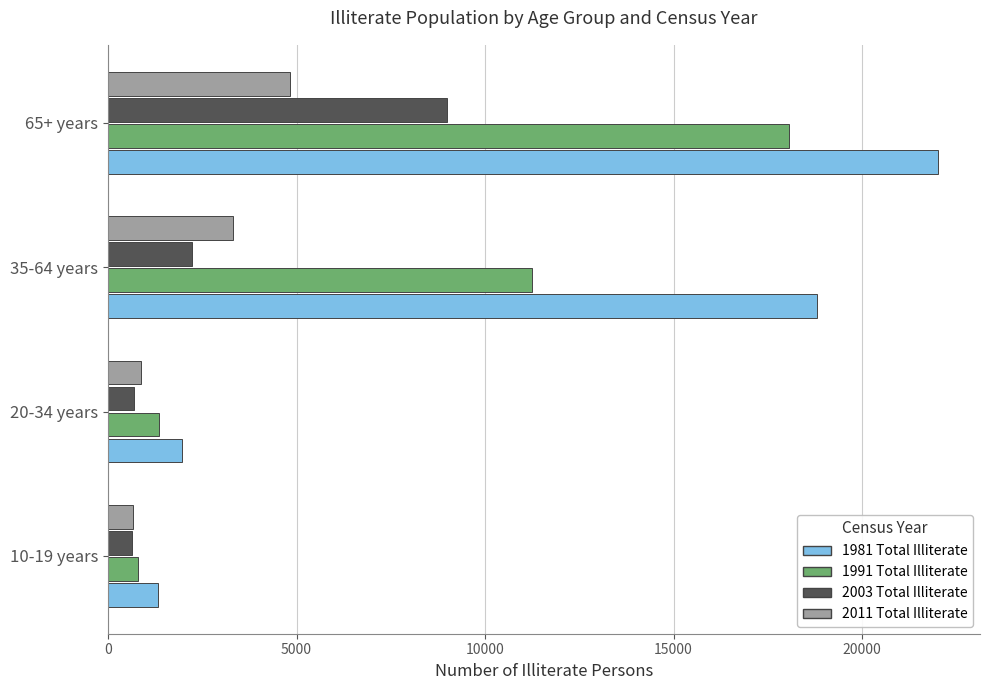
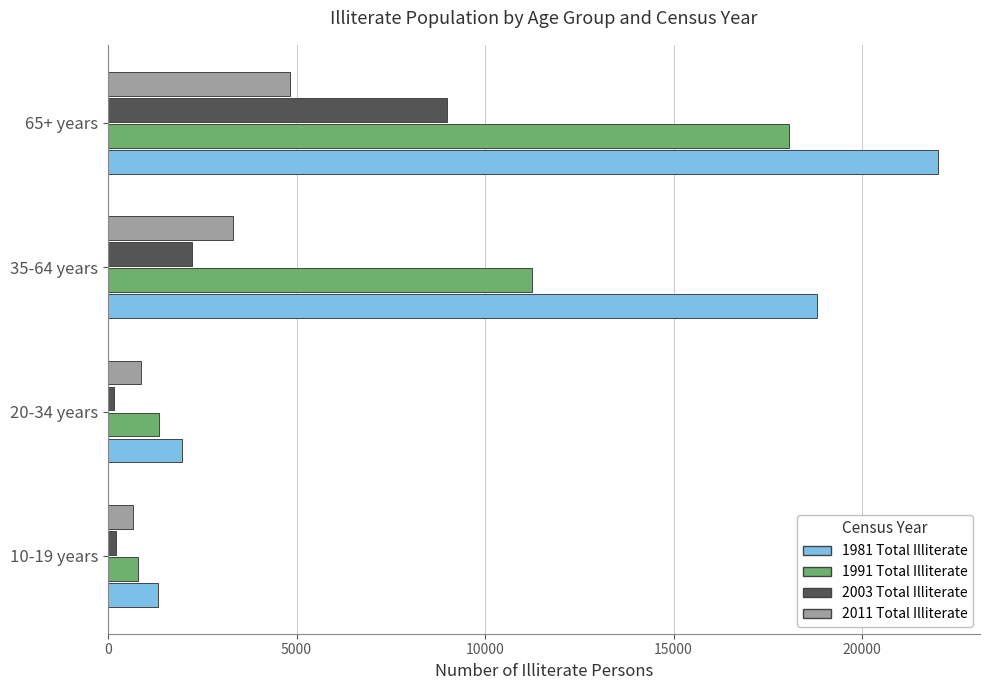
2003 Total Illiterate, 20-34 years: 700 -> 200
2003 Total Illiterate, 10-19 years: 600 -> 200
